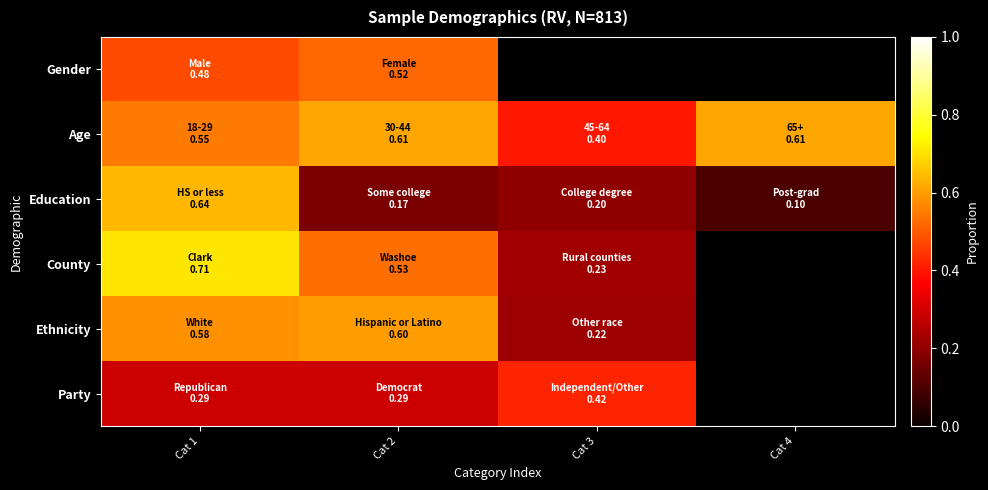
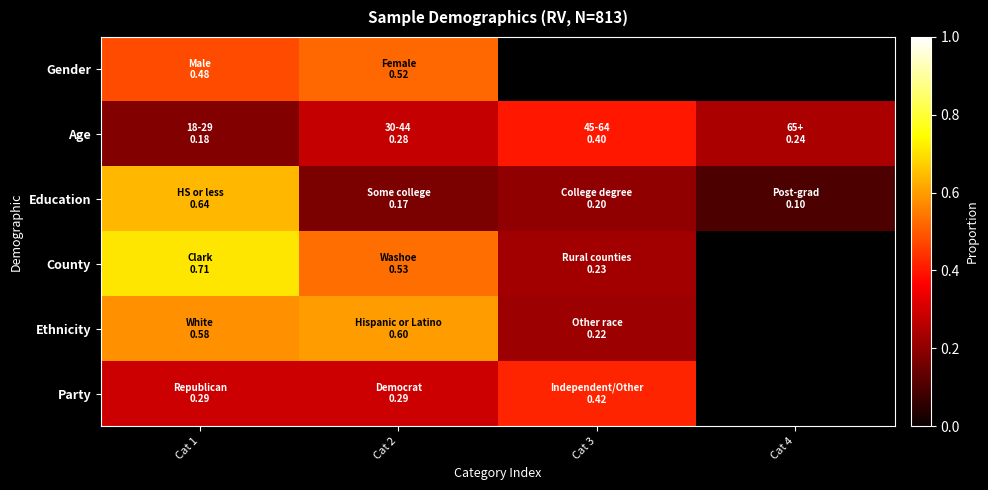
Age, Cat 1: 0.55 -> 0.18
Age, Cat 2: 0.61 -> 0.28
Age, Cat 4: 0.61 -> 0.24
